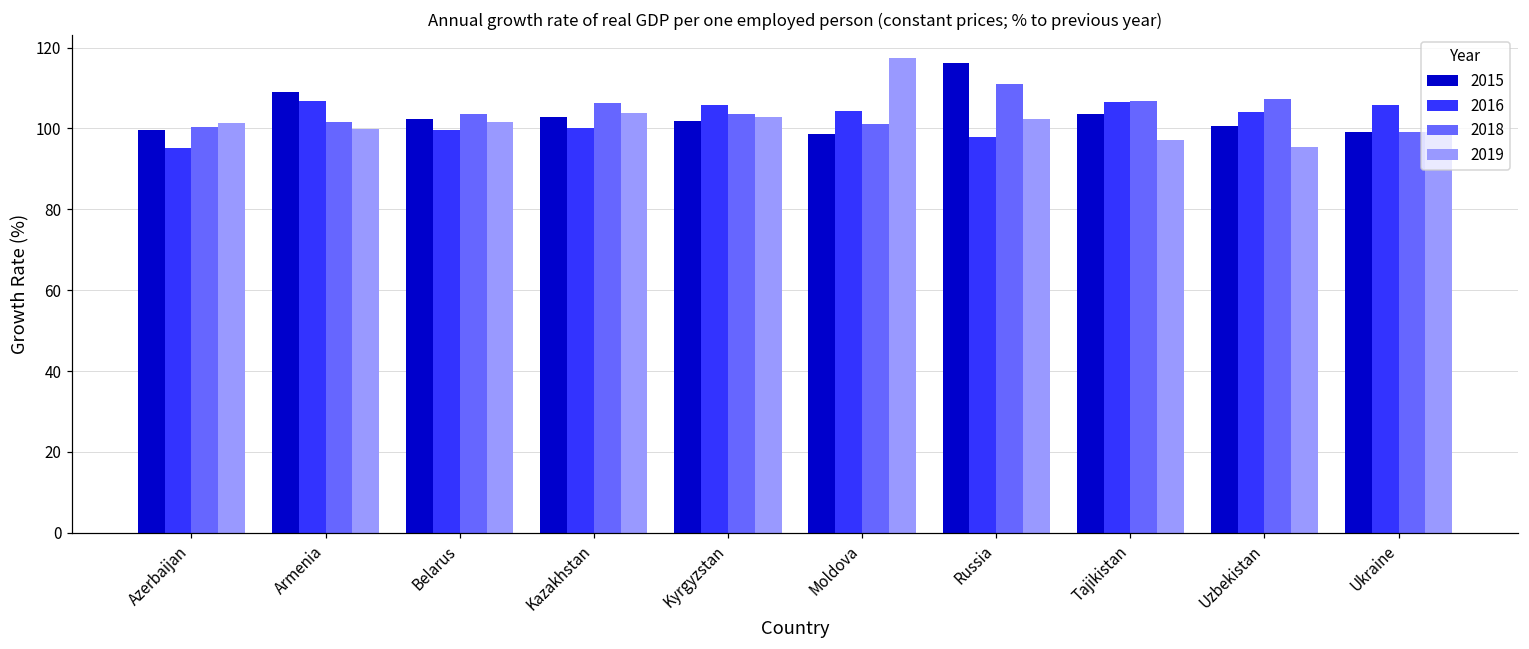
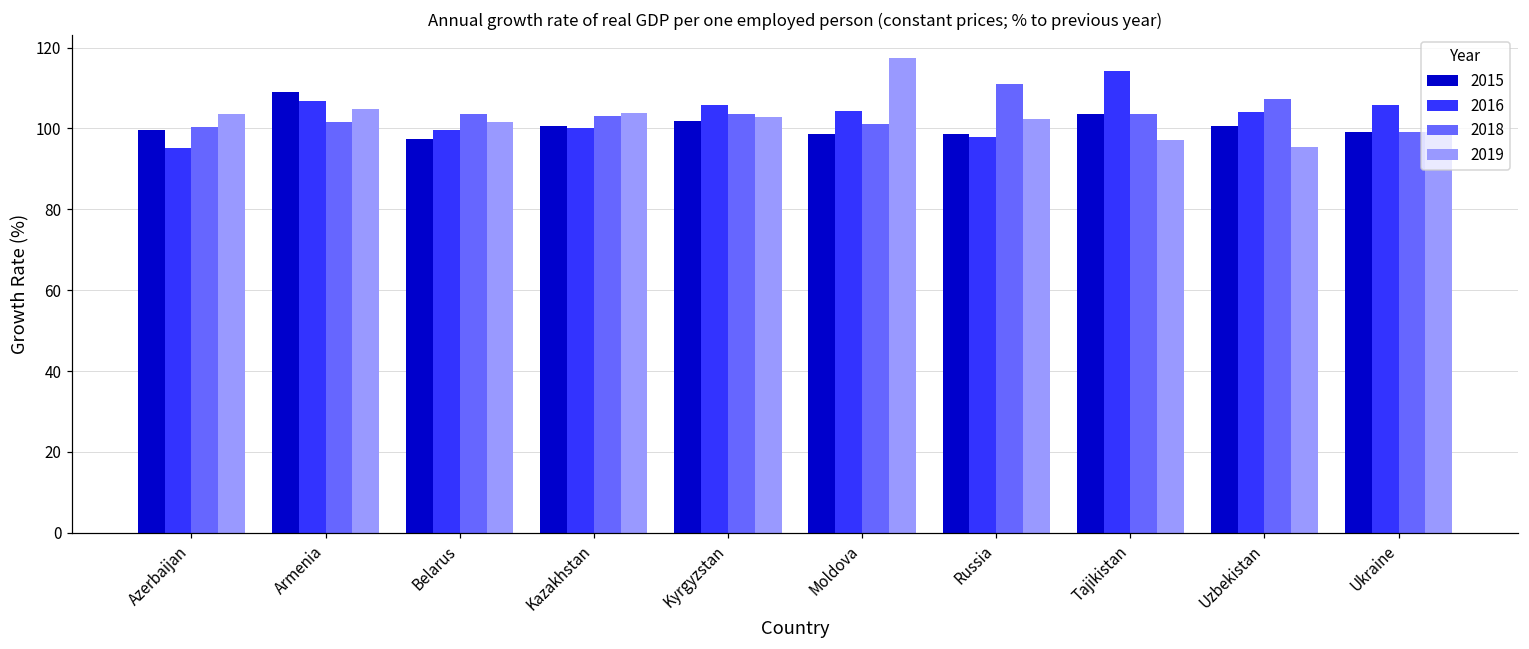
2019, Azerbaijan: 101 -> 104
2019, Armenia: 100 -> 105
2015, Belarus: 102 -> 97
2015, Kazakhstan: 103 -> 101
2018, Kazakhstan: 106 -> 103
2015, Russia: 116 -> 99
2016, Tajikistan: 107 -> 114
2018, Tajikistan: 107 -> 104
